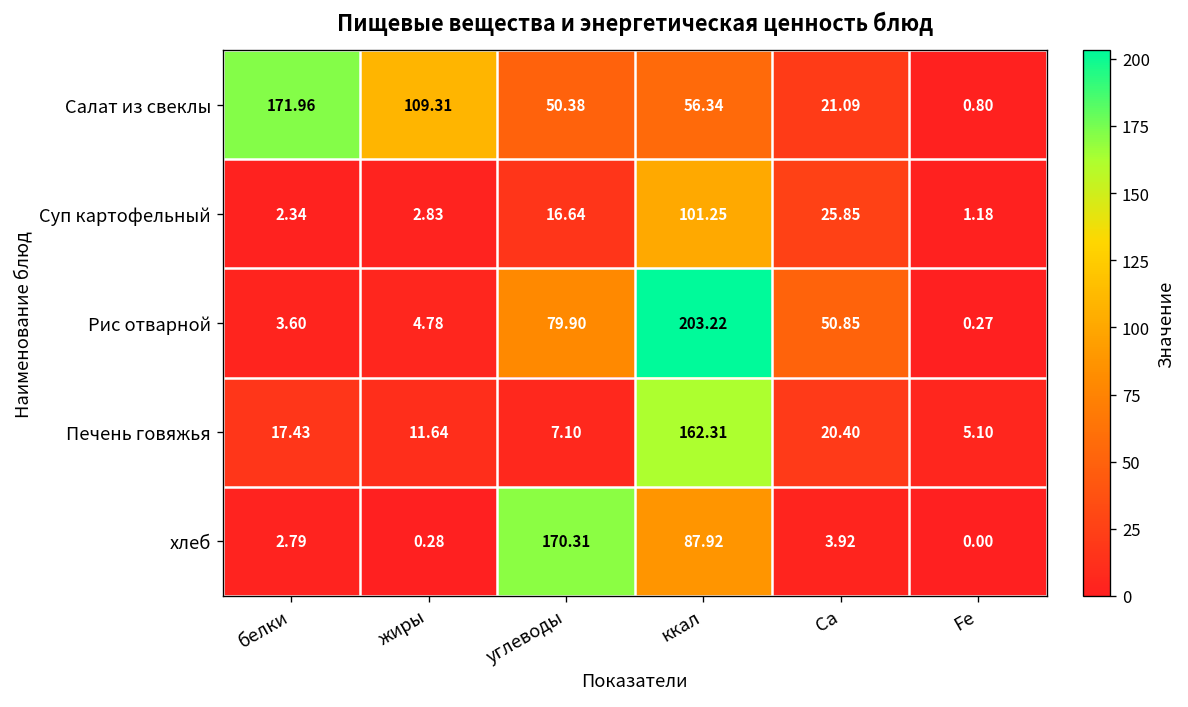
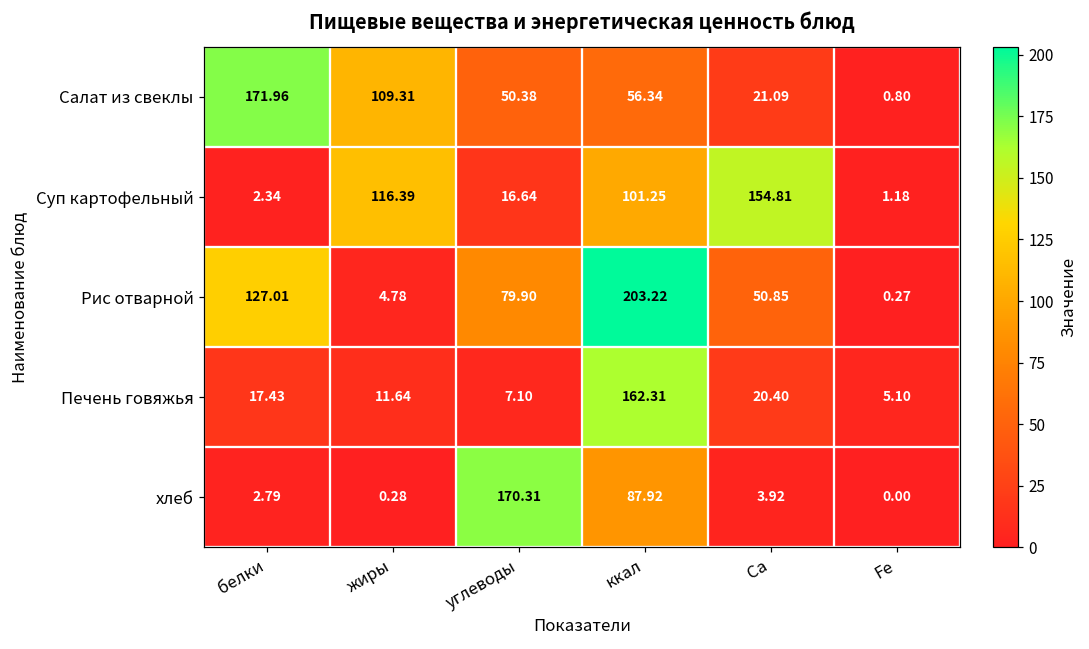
Суп картофельный, жиры: 2.83 -> 116.39
Суп картофельный, Са: 25.85 -> 154.81
Рис отварной, белки: 3.60 -> 127.01
